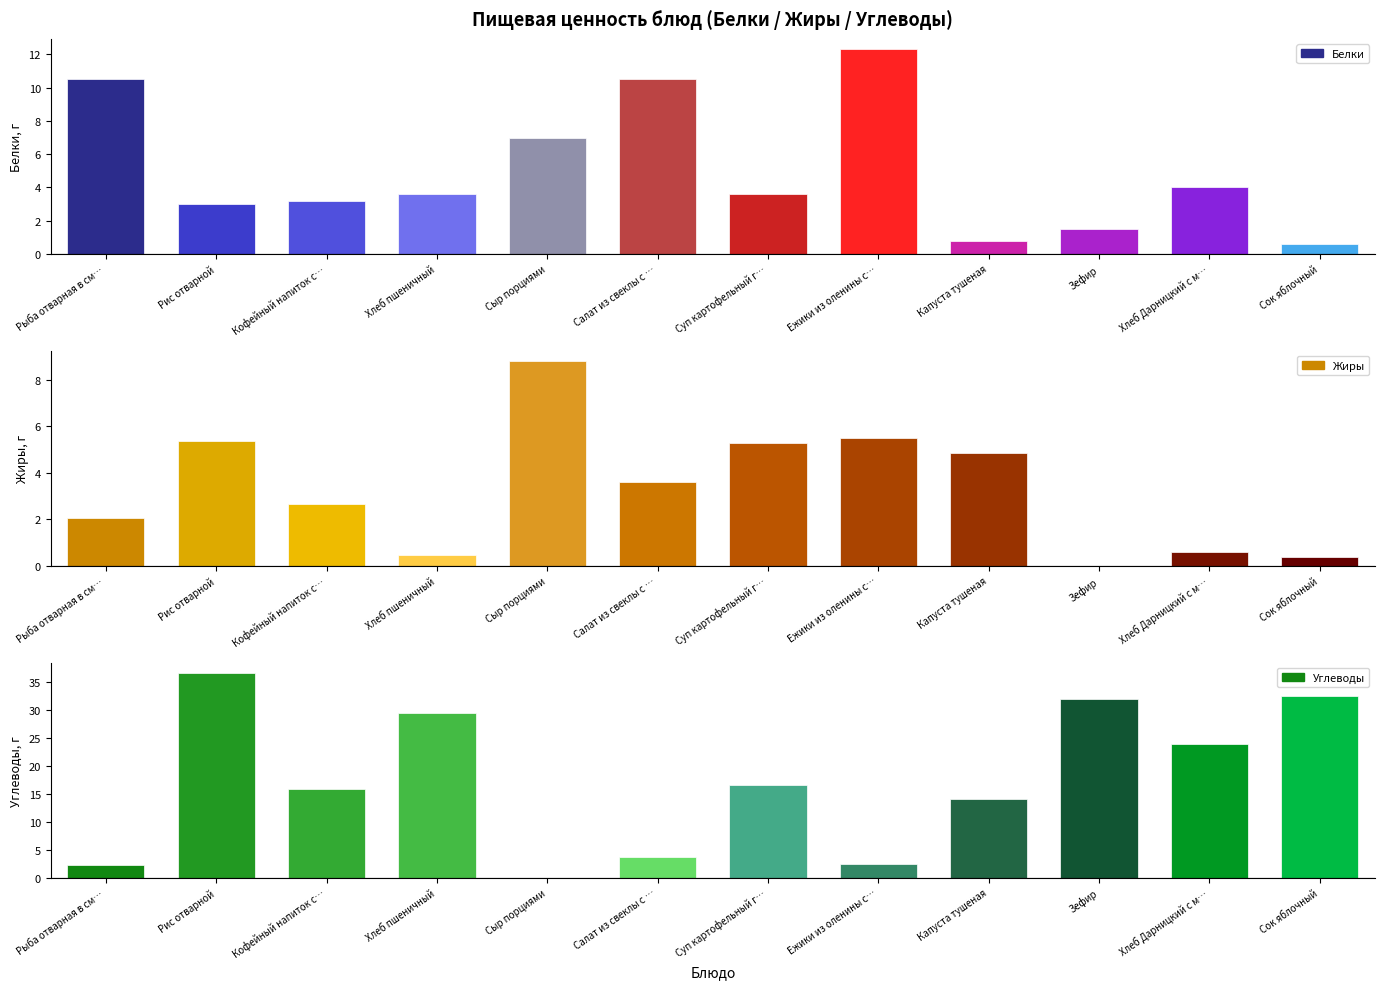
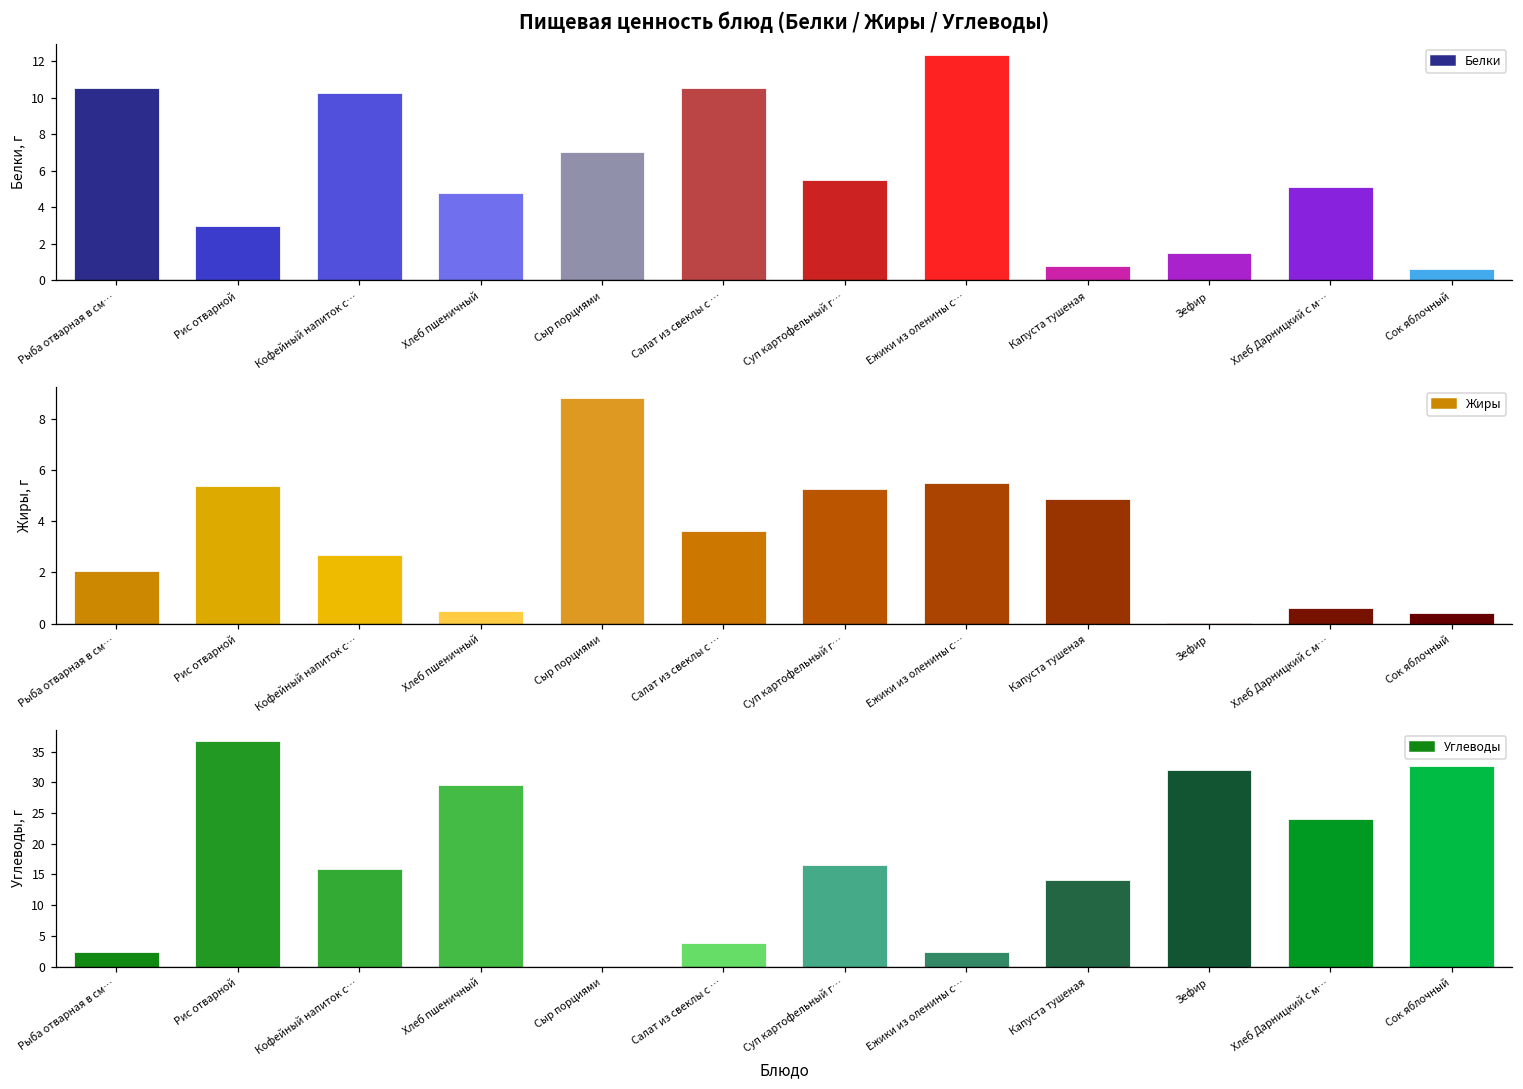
Пищевая ценность блюд (Белки / Жиры / Углеводы), Кофейный напиток с…: 3.2 -> 10.3
Пищевая ценность блюд (Белки / Жиры / Углеводы), Хлеб пшеничный: 3.6 -> 4.8
Пищевая ценность блюд (Белки / Жиры / Углеводы), Суп картофельный г…: 3.6 -> 5.5
Пищевая ценность блюд (Белки / Жиры / Углеводы), Хлеб Дарницкий с м…: 4.0 -> 5.1
